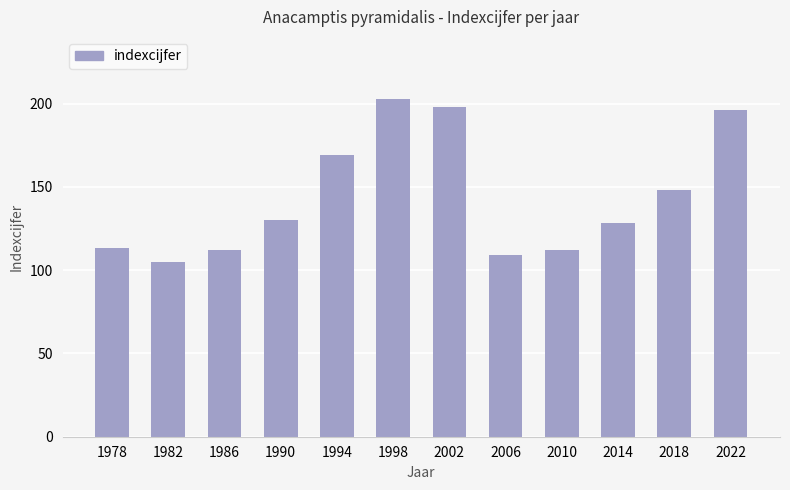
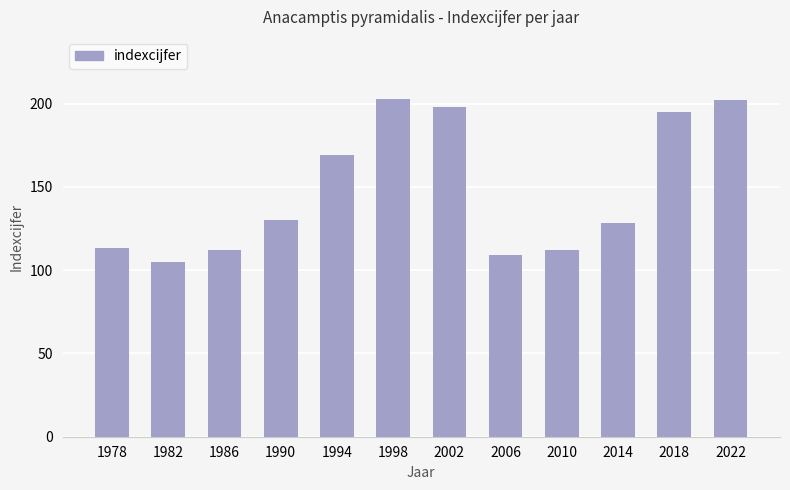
2018: 148 -> 195
2022: 196 -> 202
